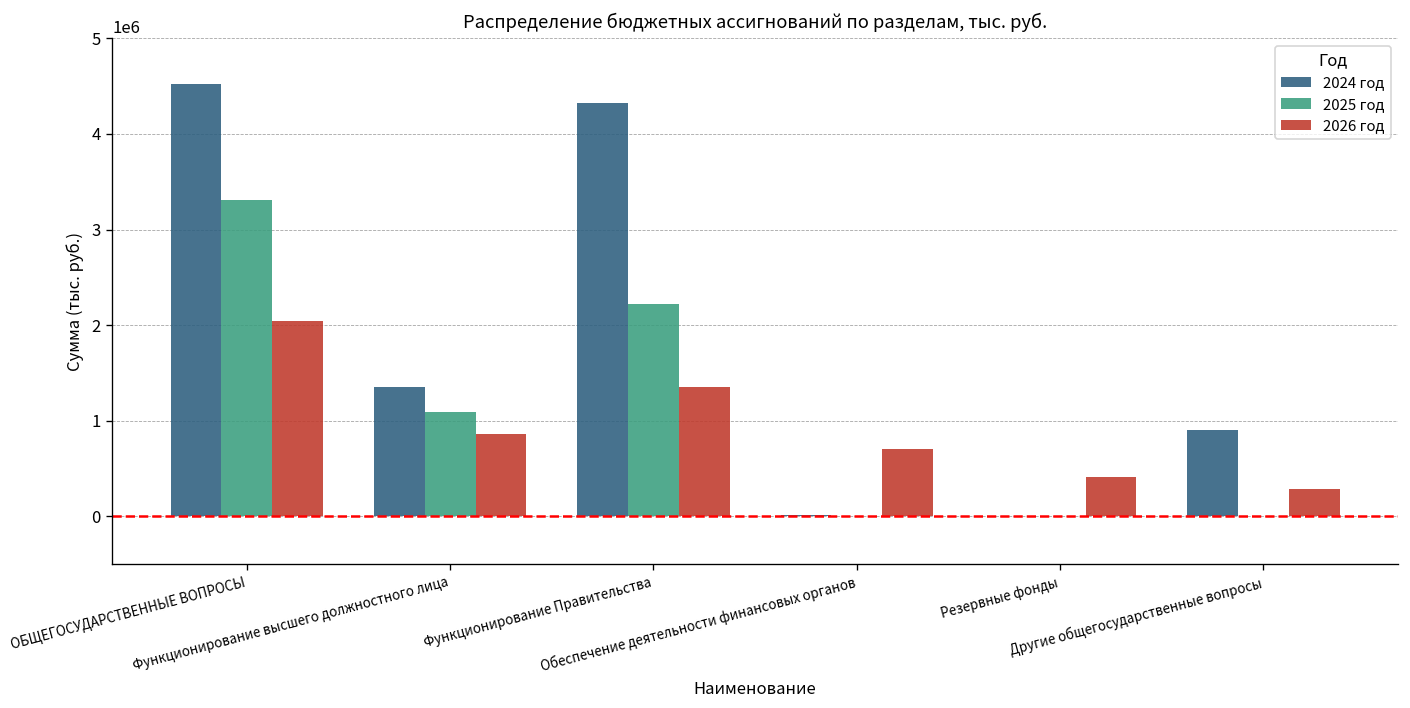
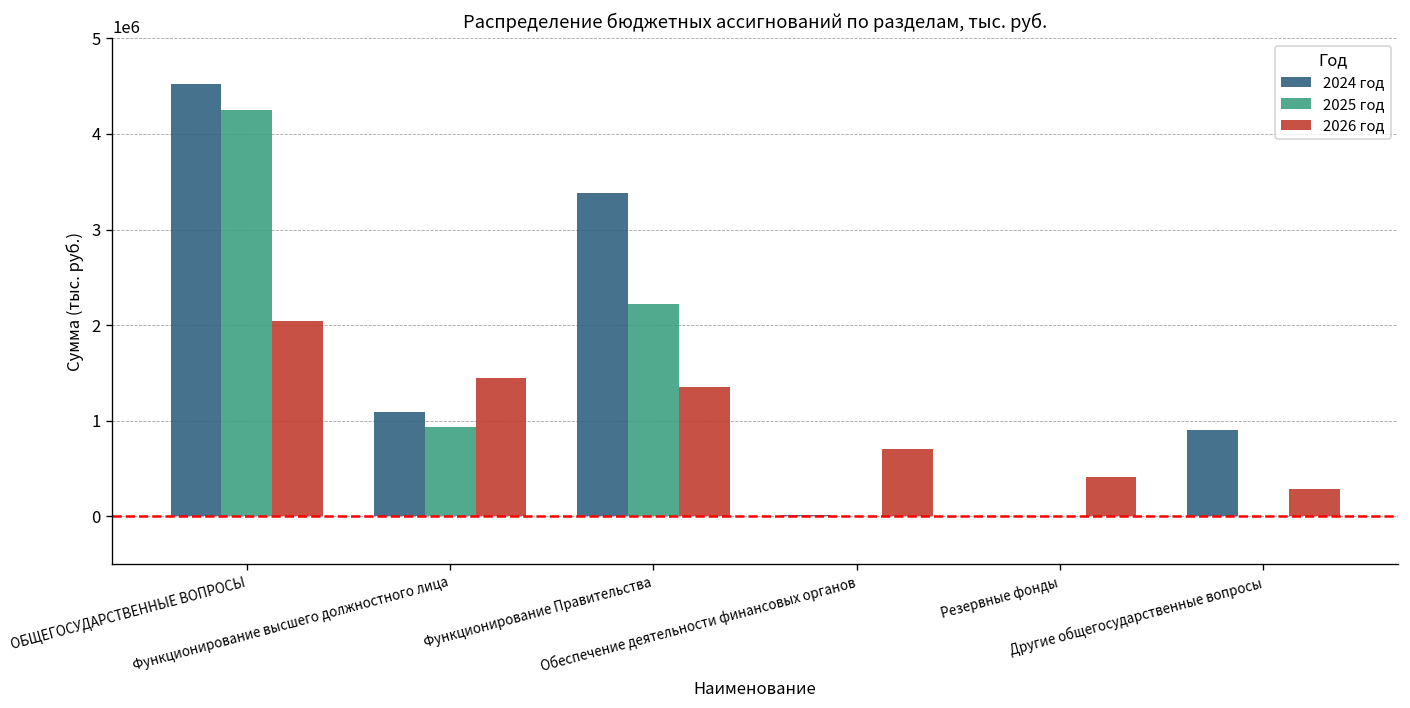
2025 год, ОБЩЕГОСУДАРСТВЕННЫЕ ВОПРОСЫ: 3300000 -> 4200000
2024 год, Функционирование высшего должностного лица: 1400000 -> 1100000
2025 год, Функционирование высшего должностного лица: 1100000 -> 900000
2026 год, Функционирование высшего должностного лица: 900000 -> 1400000
2024 год, Функционирование Правительства: 4300000 -> 3400000
